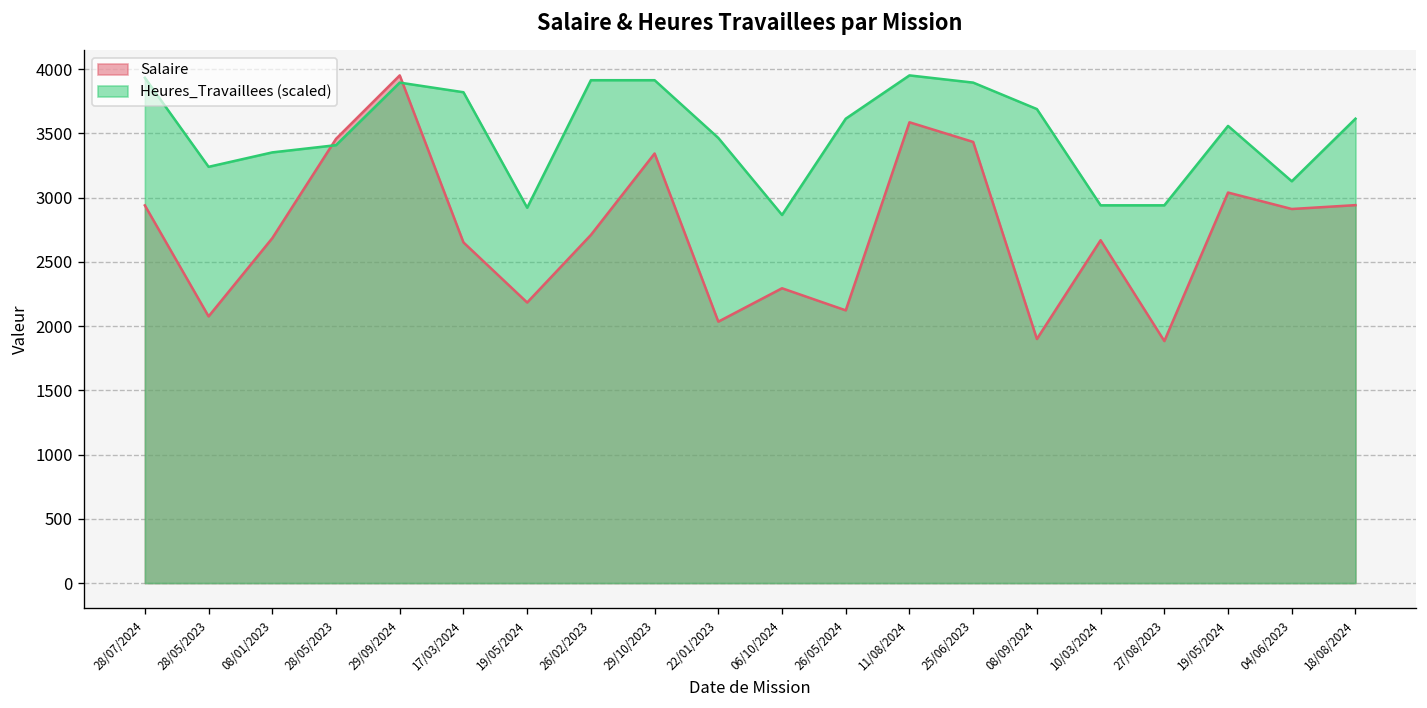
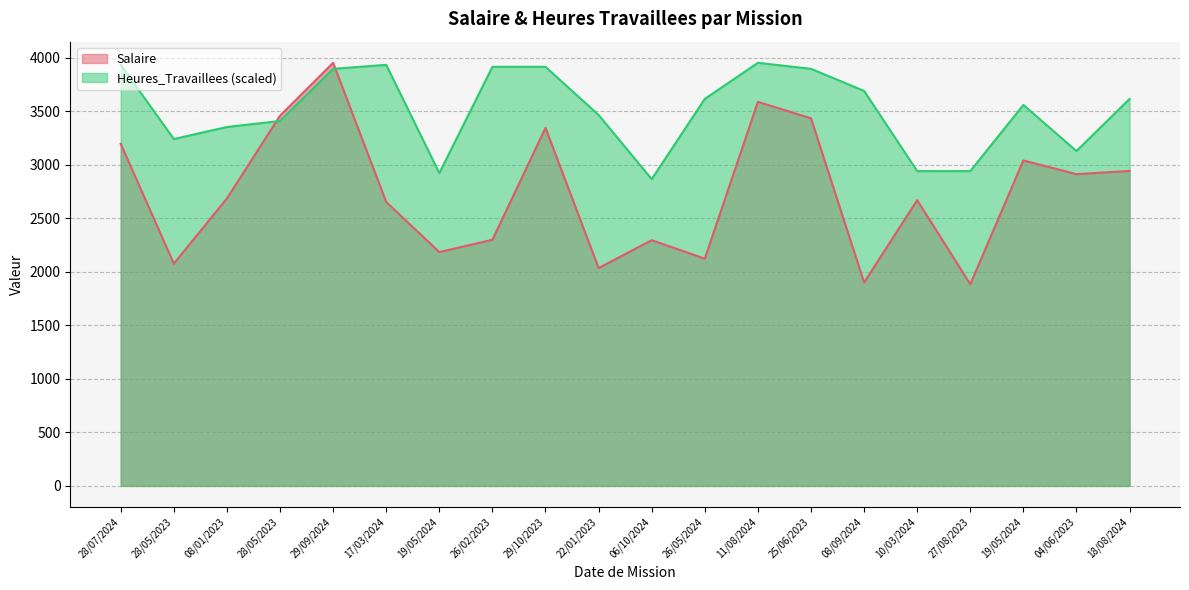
Salaire, 28/07/2024: 2940 -> 3200
Heures_Travaillees (scaled), 17/03/2024: 3820 -> 3930
Salaire, 26/02/2023: 2710 -> 2300
